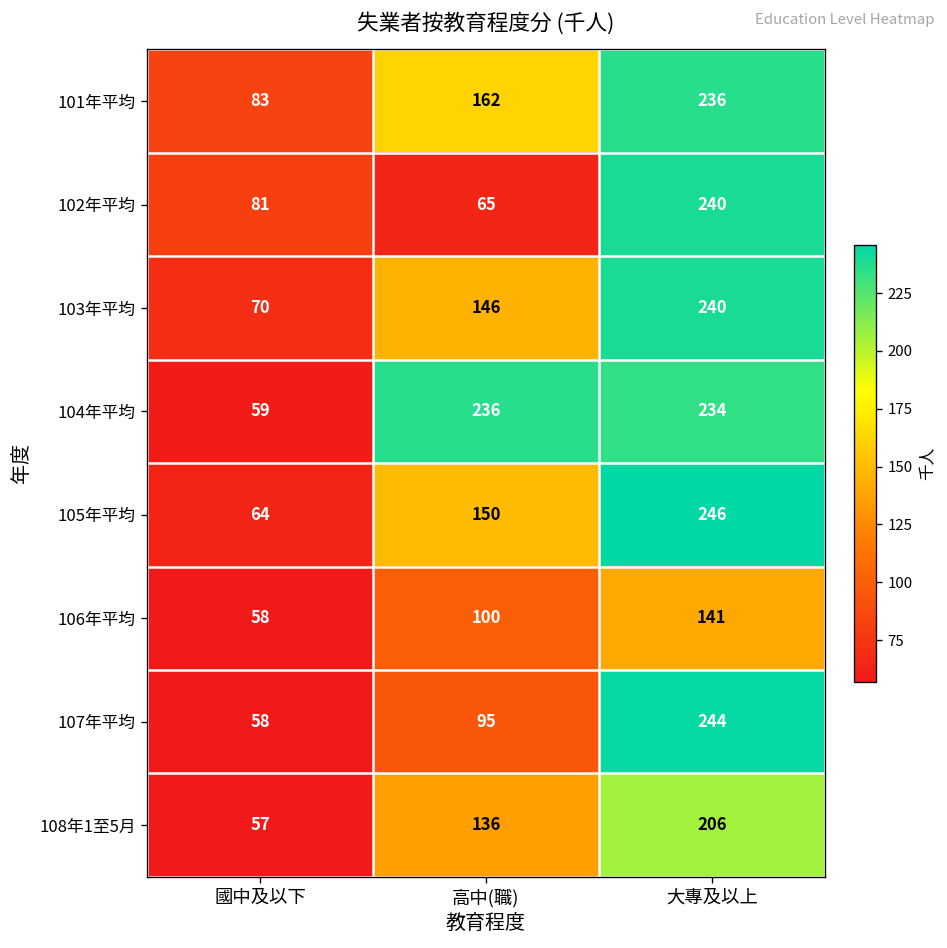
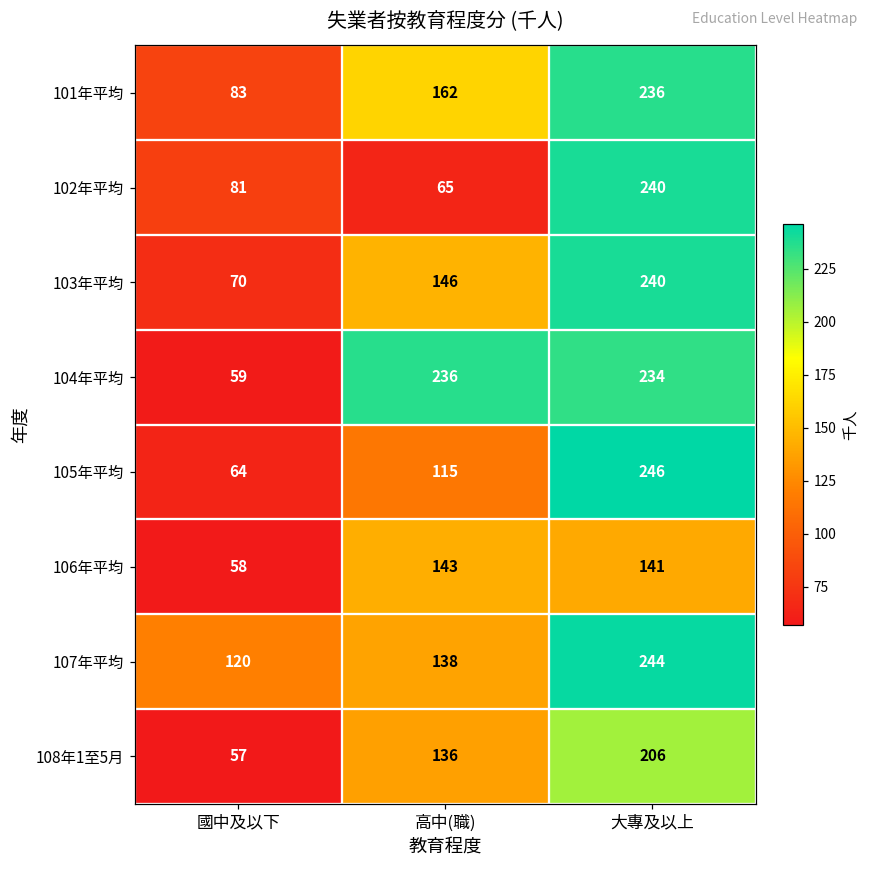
105年平均, 高中(職): 150 -> 115
106年平均, 高中(職): 100 -> 143
107年平均, 國中及以下: 58 -> 120
107年平均, 高中(職): 95 -> 138
